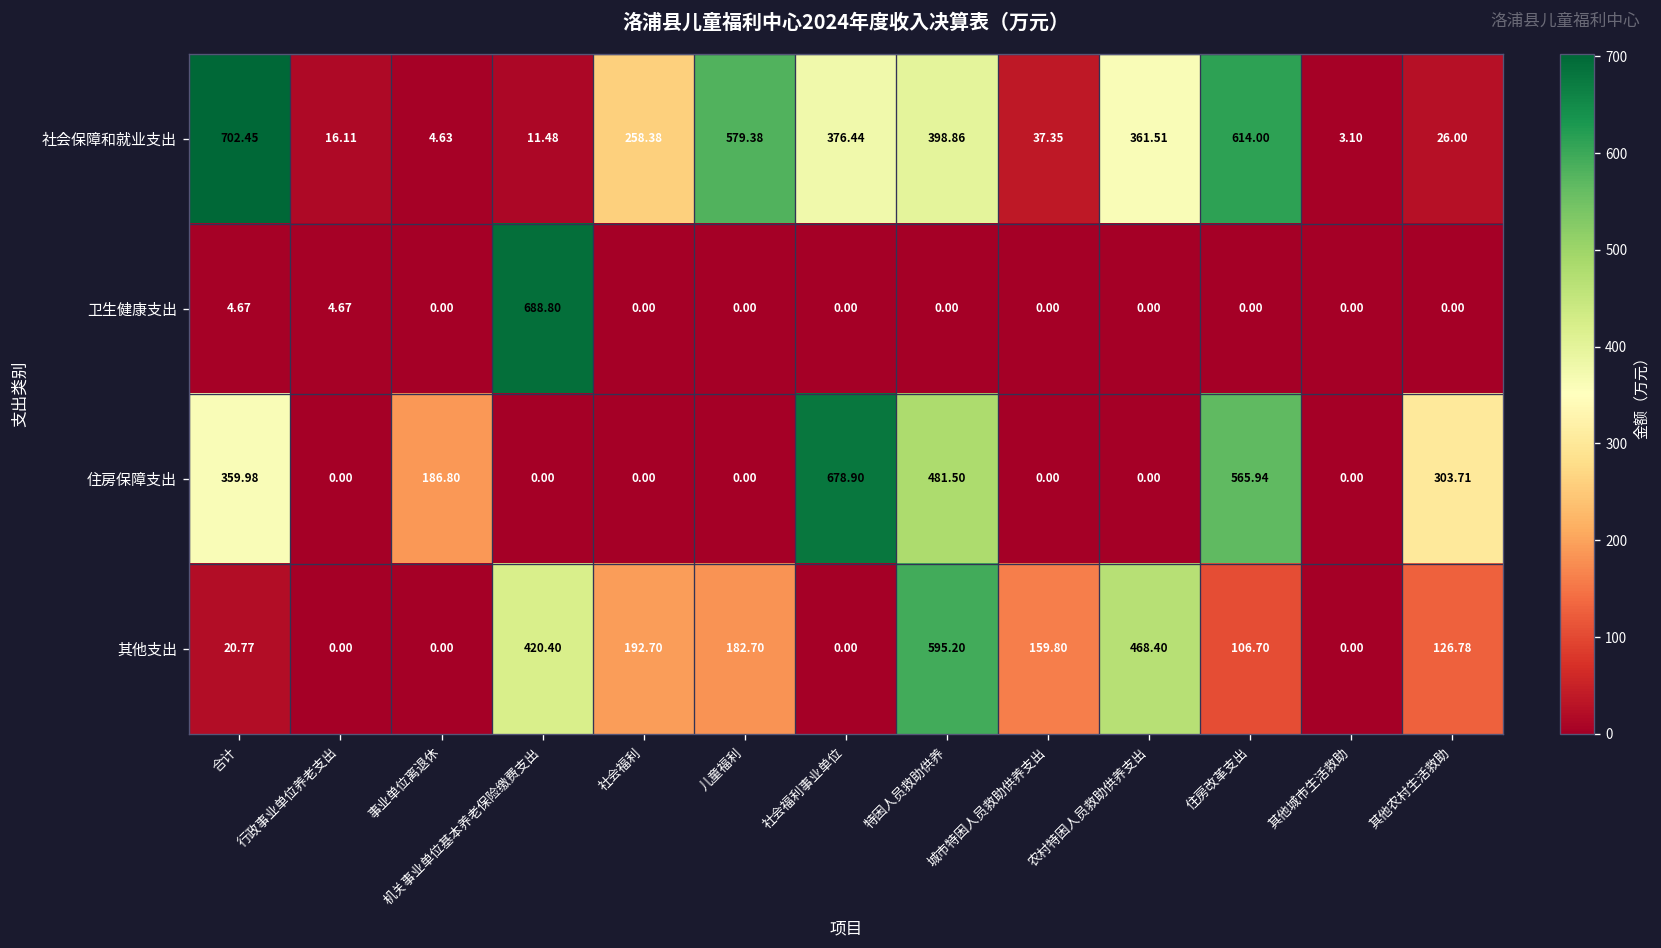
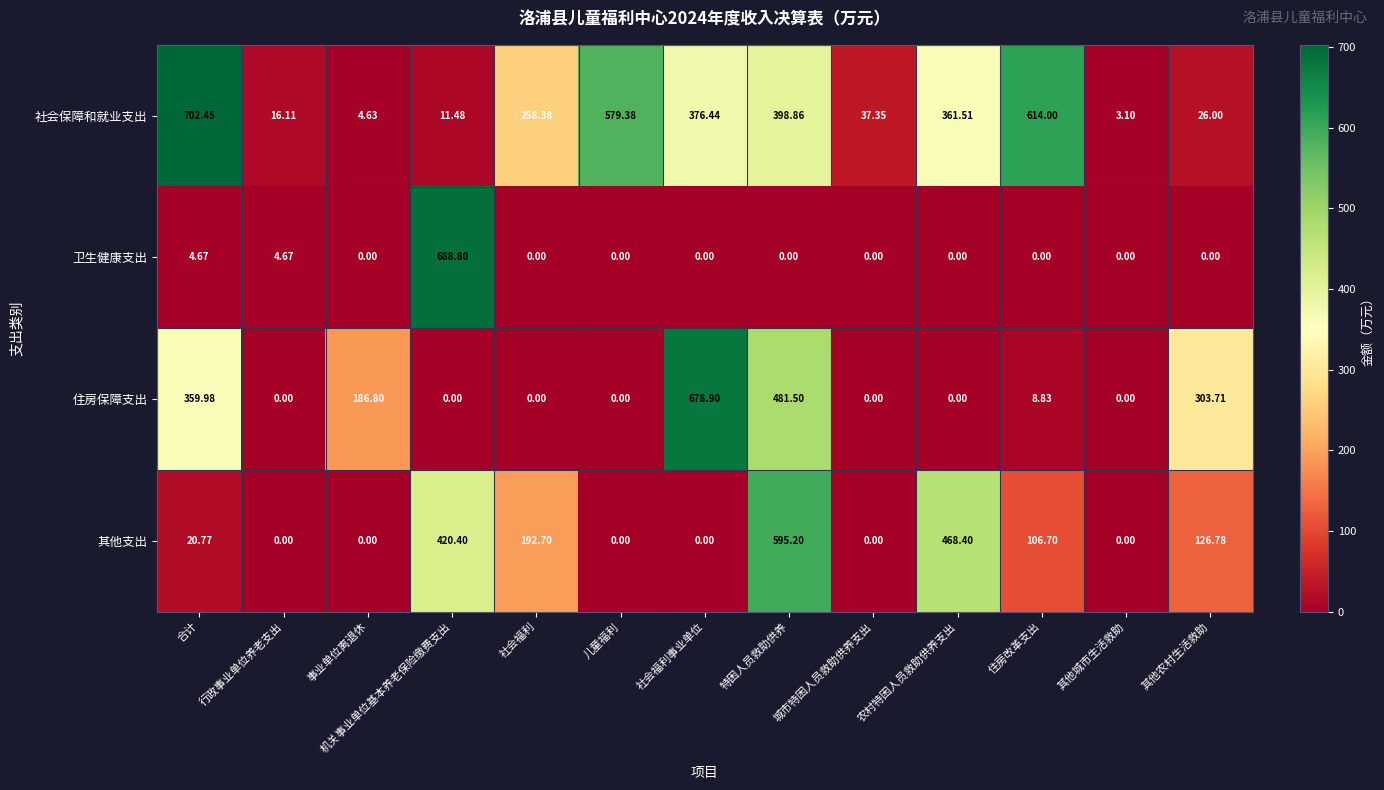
住房保障支出, 住房改革支出: 565.94 -> 8.83
其他支出, 儿童福利: 182.70 -> 0.00
其他支出, 城市特困人员救助供养支出: 159.80 -> 0.00
